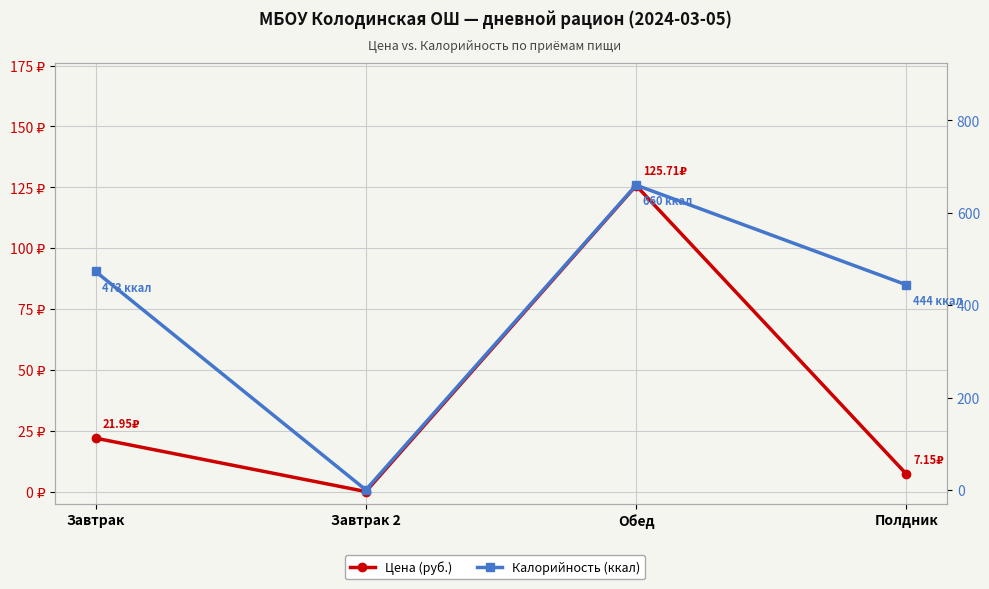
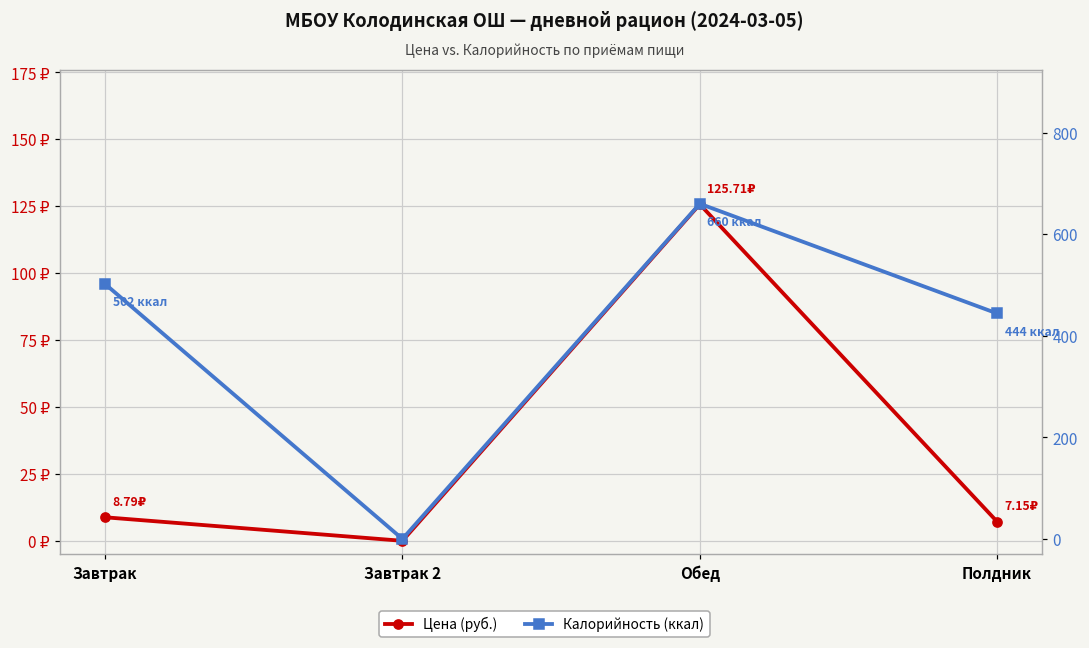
Цена (руб.), Завтрак: 21.95₽ -> 8.79₽
Калорийность (ккал), Завтрак: 473 -> 502
